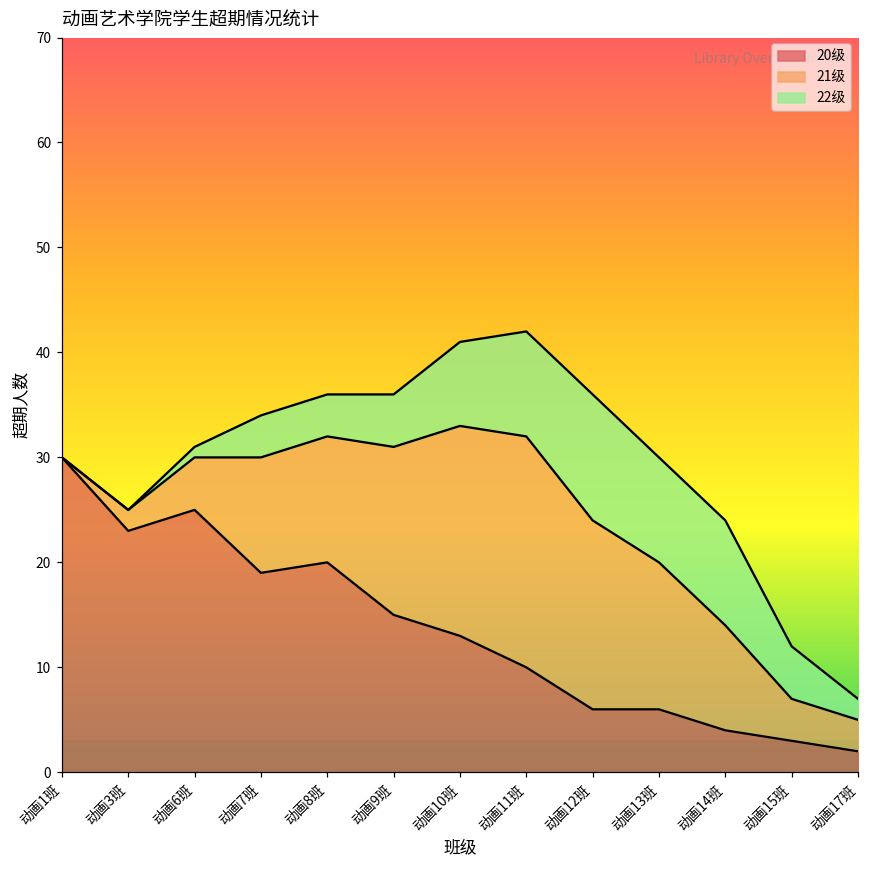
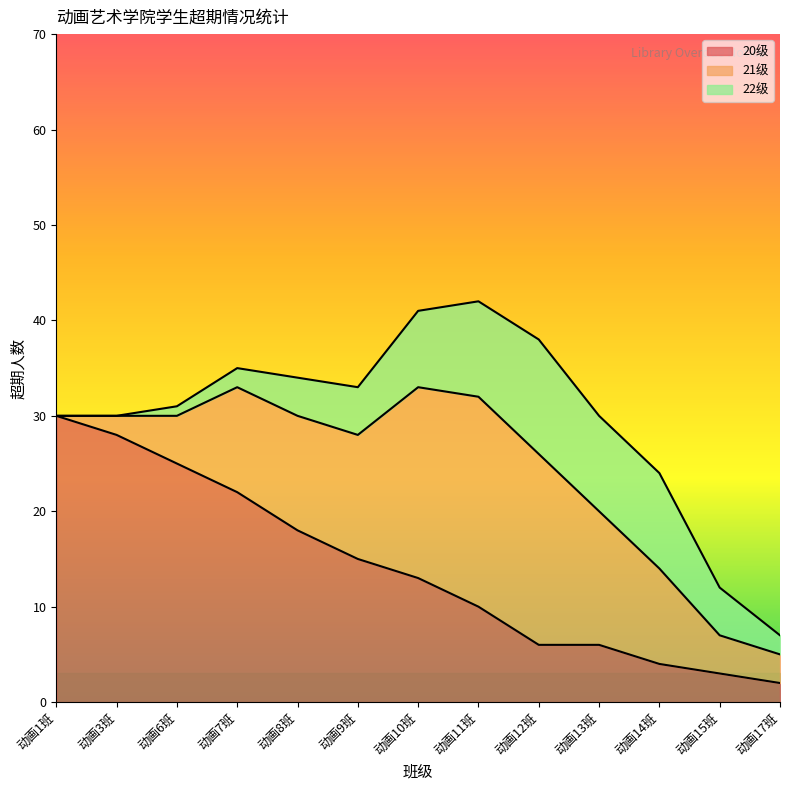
20级, 动画3班: 23 -> 28
20级, 动画7班: 19 -> 22
22级, 动画7班: 4 -> 2
20级, 动画8班: 20 -> 18
21级, 动画9班: 16 -> 13
21级, 动画12班: 18 -> 20
